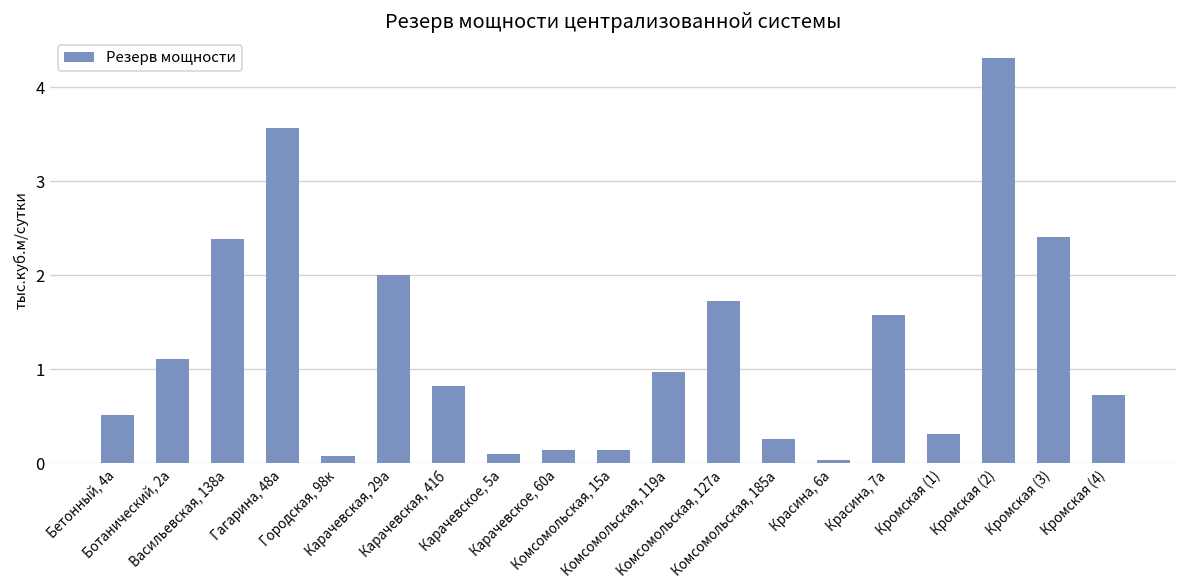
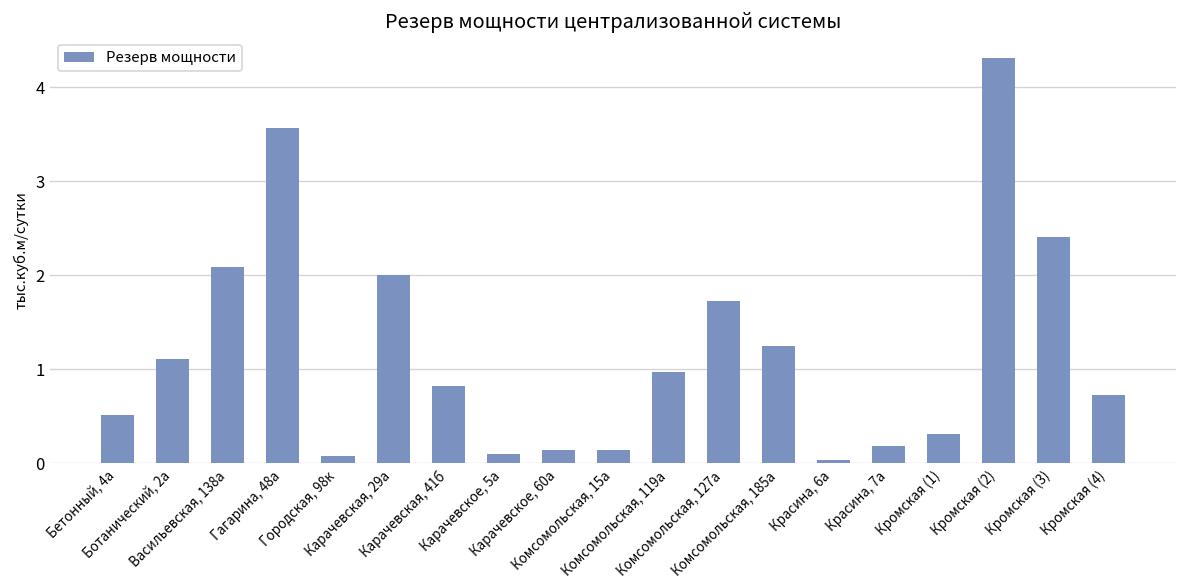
Васильевская, 138а: 2.4 -> 2.1
Комсомольская, 185а: 0.3 -> 1.3
Красина, 7а: 1.6 -> 0.2
